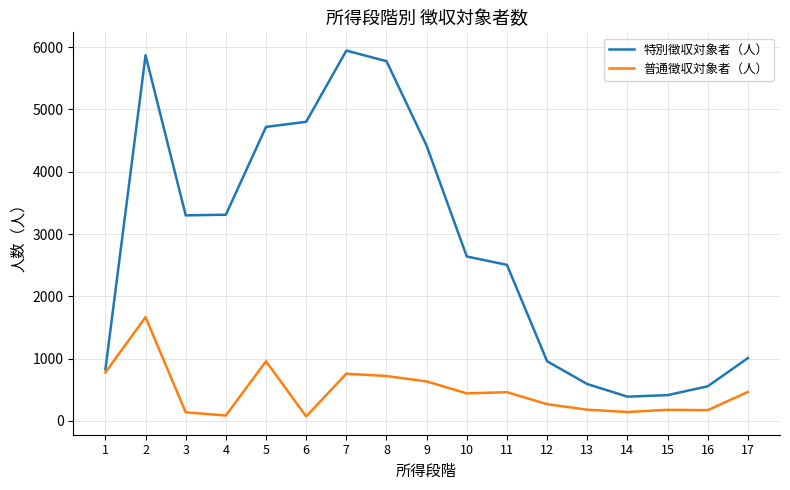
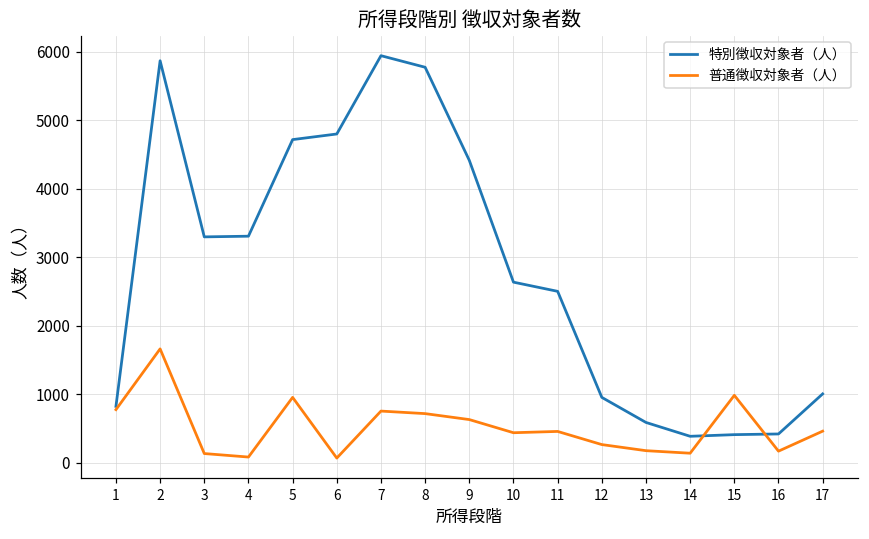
普通徴収対象者（人）, 15: 200 -> 1000
特別徴収対象者（人）, 16: 600 -> 400
